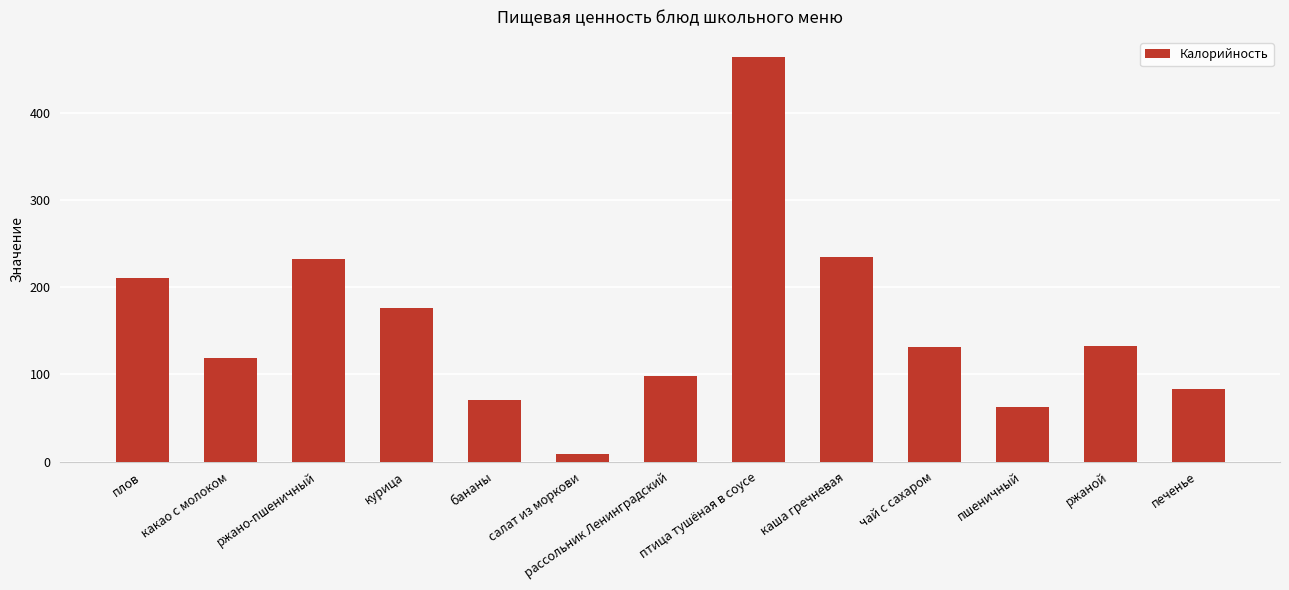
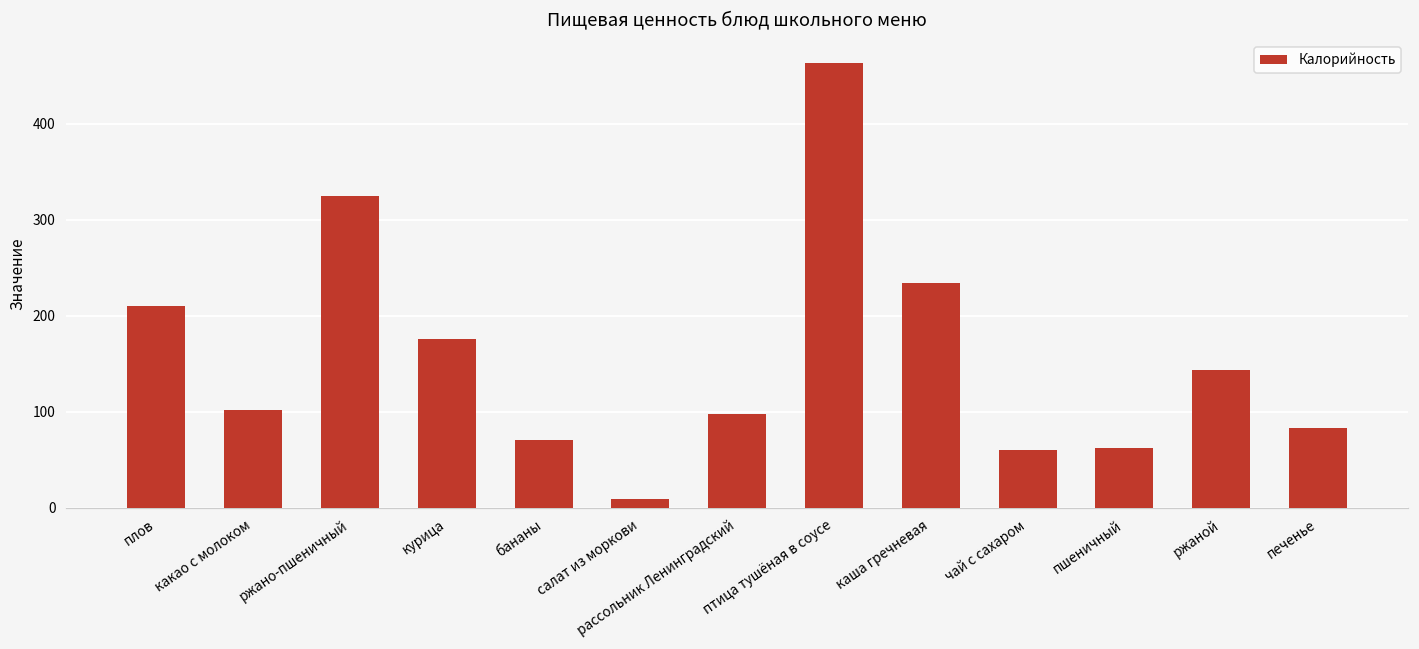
какао с молоком: 120 -> 100
ржано-пшеничный: 230 -> 330
чай с сахаром: 130 -> 60
ржаной: 130 -> 140
